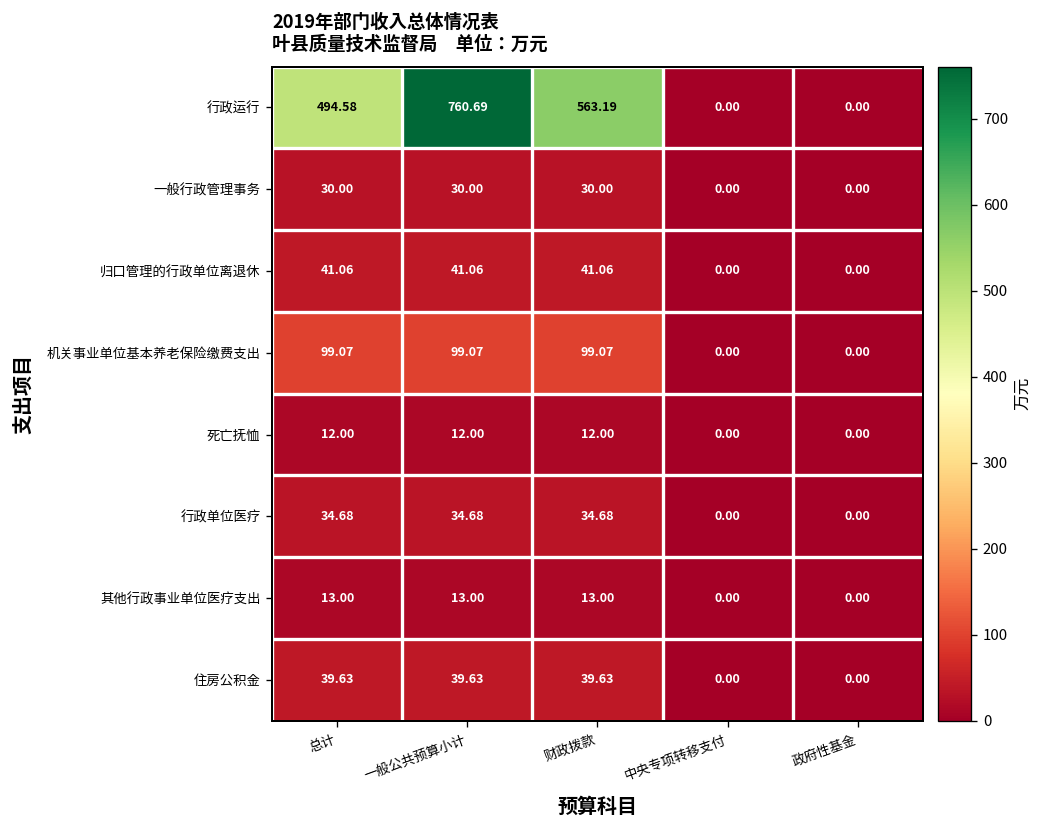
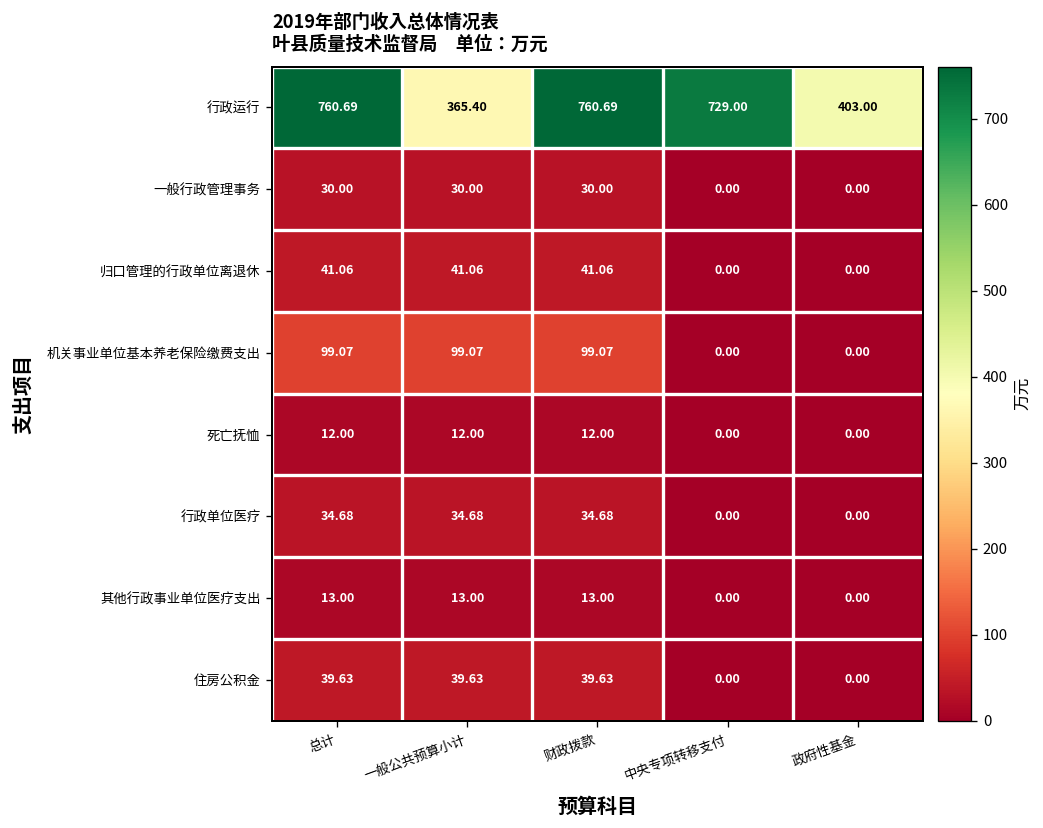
行政运行, 总计: 494.58 -> 760.69
行政运行, 一般公共预算小计: 760.69 -> 365.40
行政运行, 财政拨款: 563.19 -> 760.69
行政运行, 中央专项转移支付: 0.00 -> 729.00
行政运行, 政府性基金: 0.00 -> 403.00
